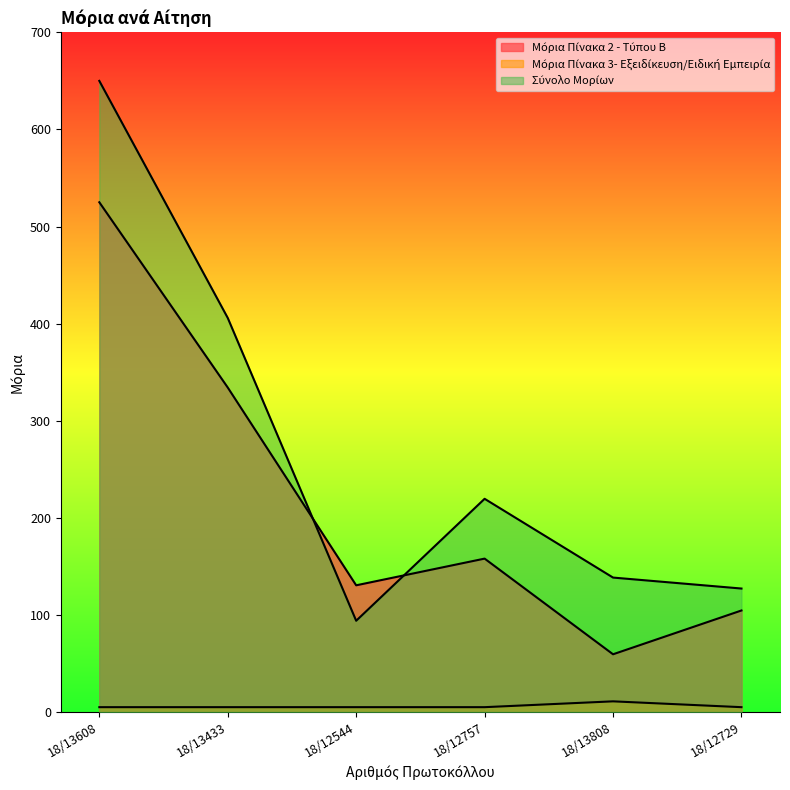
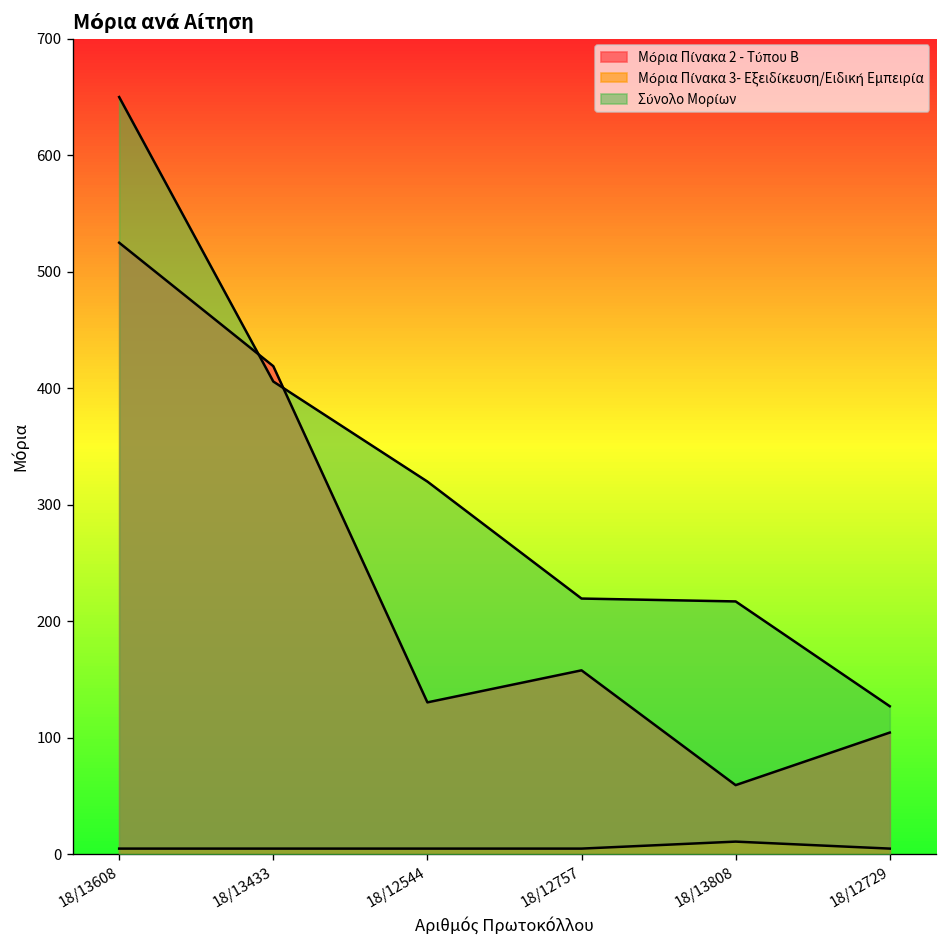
Μόρια Πίνακα 2 - Τύπου Β, 18/13433: 330 -> 420
Σύνολο Μορίων, 18/12544: 90 -> 320
Σύνολο Μορίων, 18/13808: 140 -> 220
